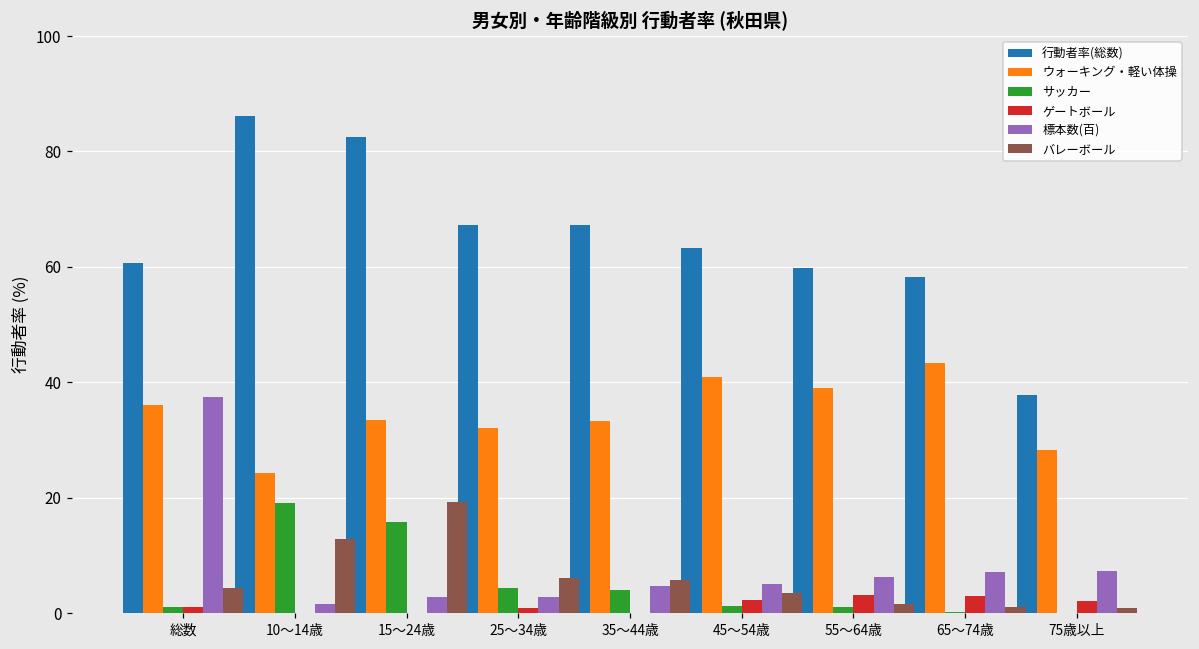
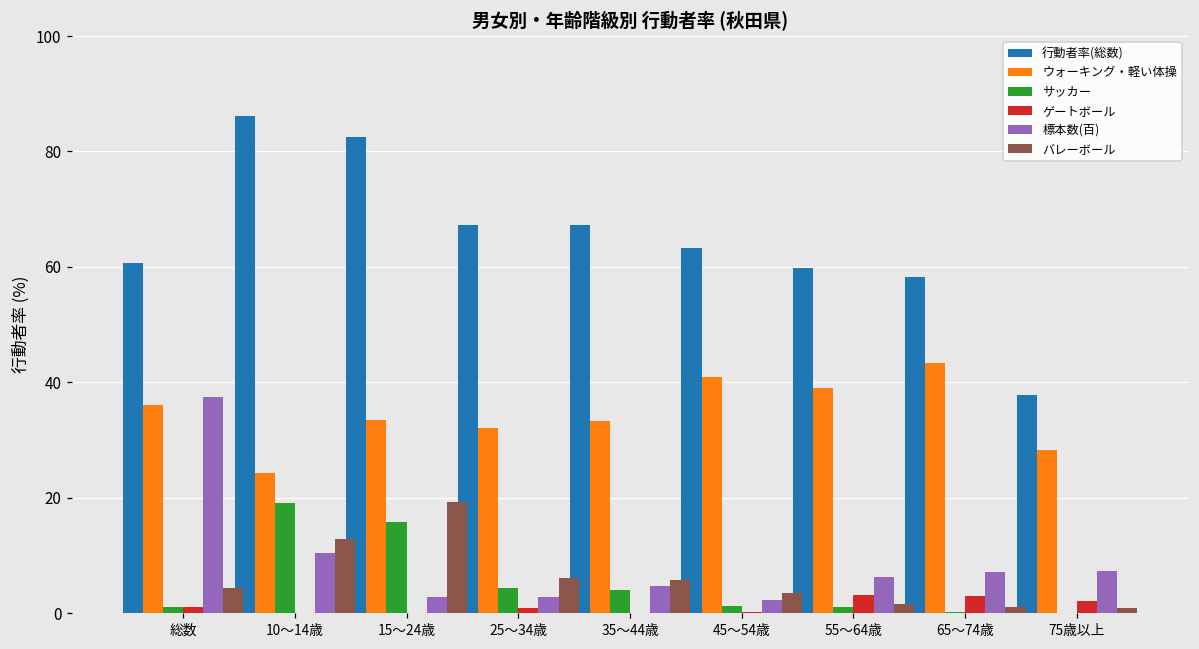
標本数(百), 10～14歳: 2 -> 10
ゲートボール, 45～54歳: 2 -> 0
標本数(百), 45～54歳: 5 -> 2
